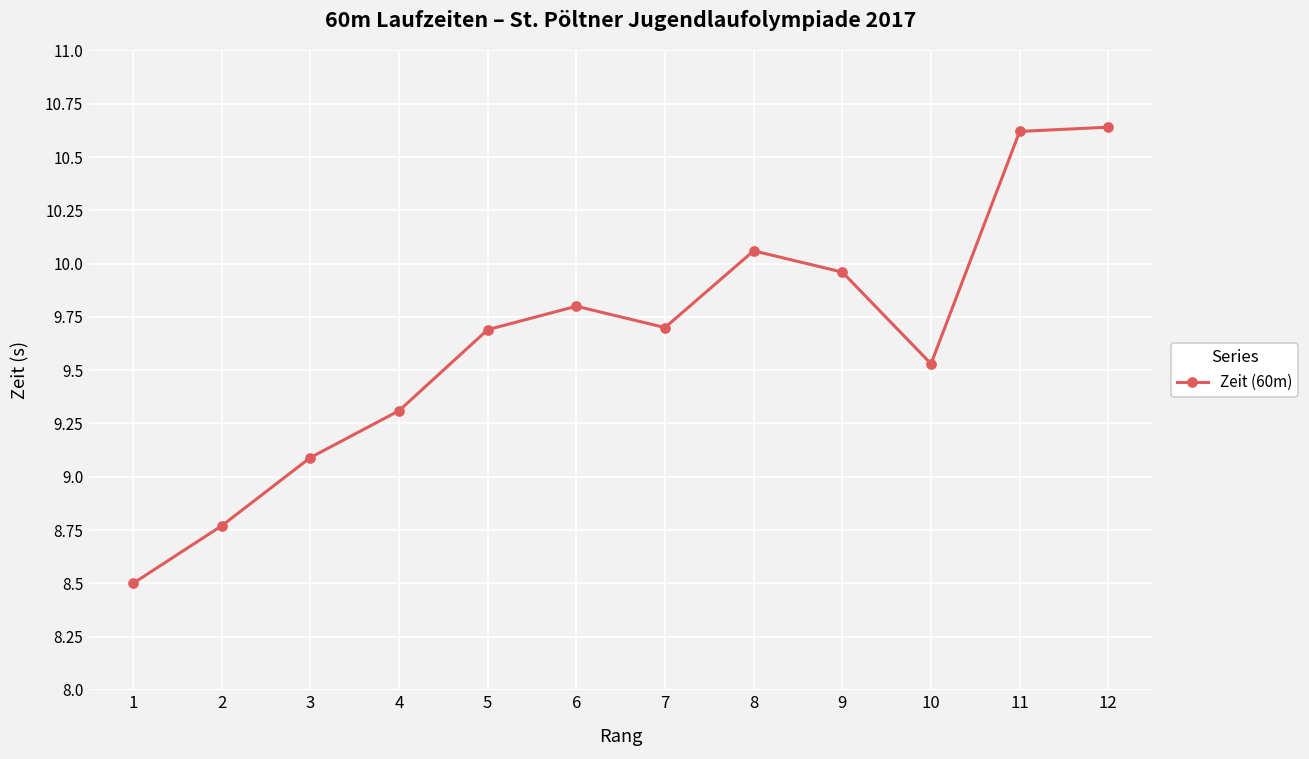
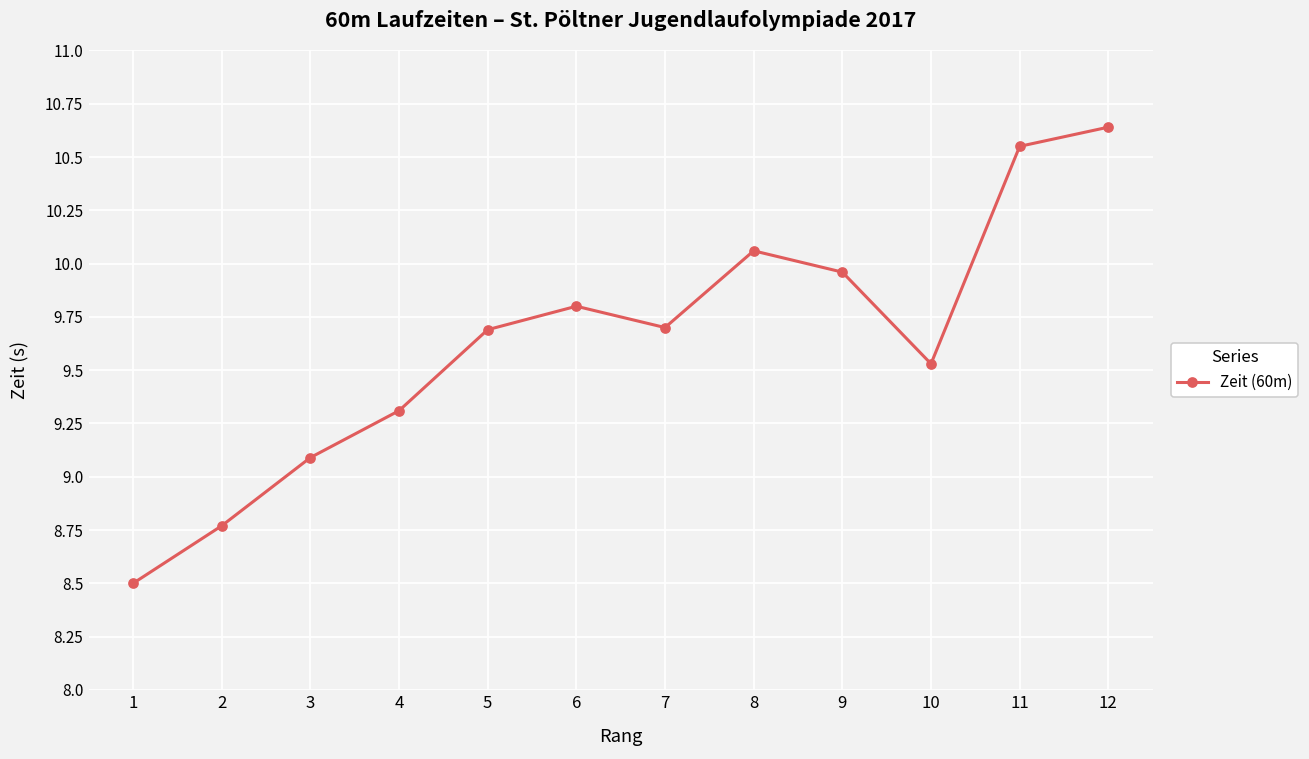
11: 10.62 -> 10.55
